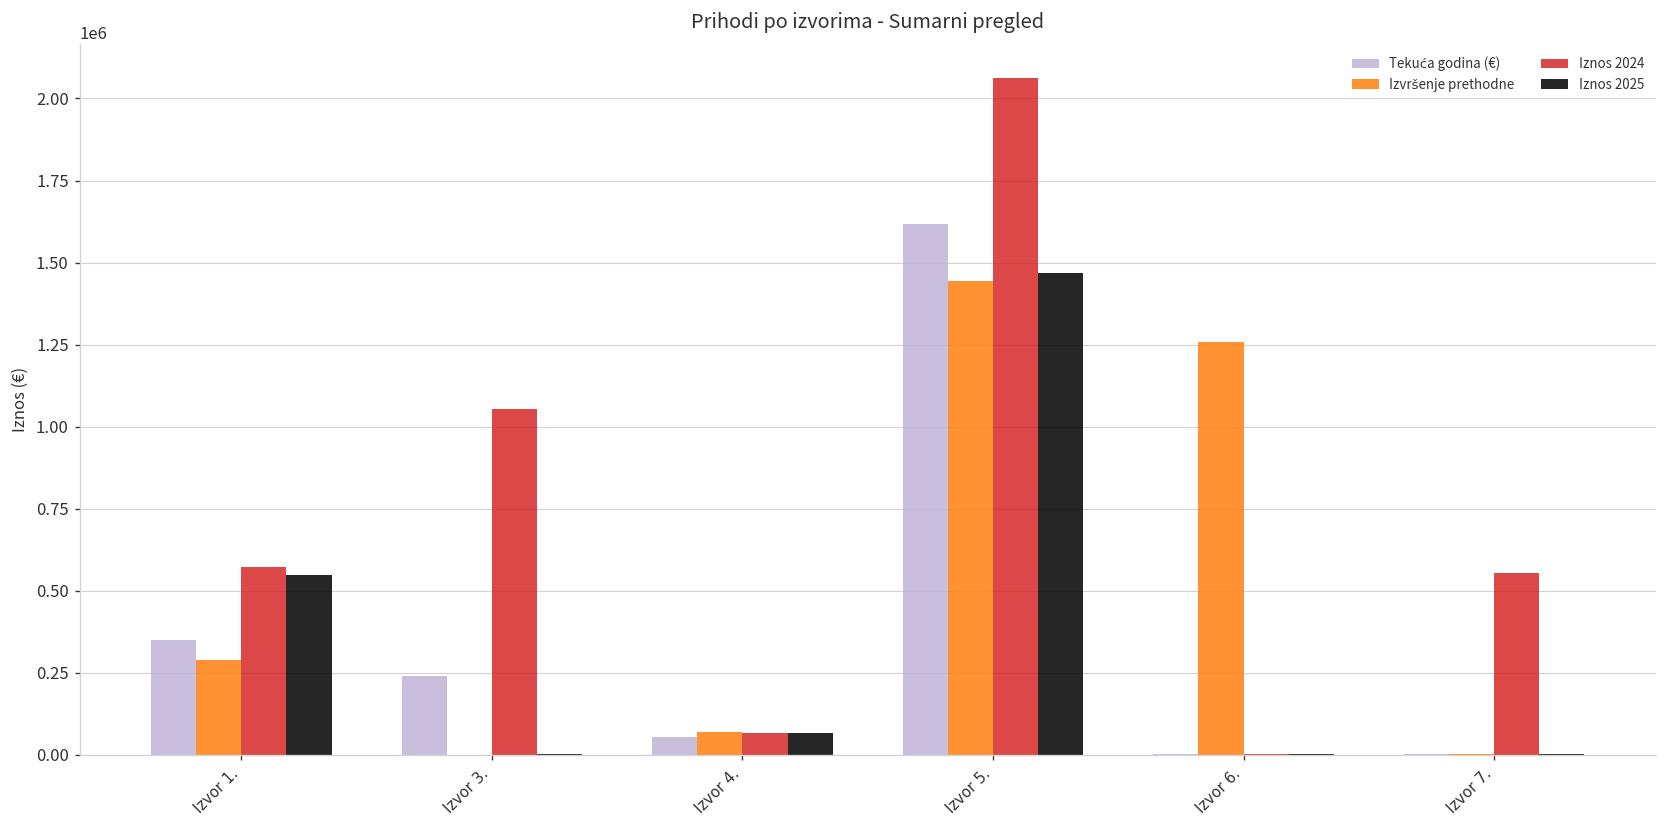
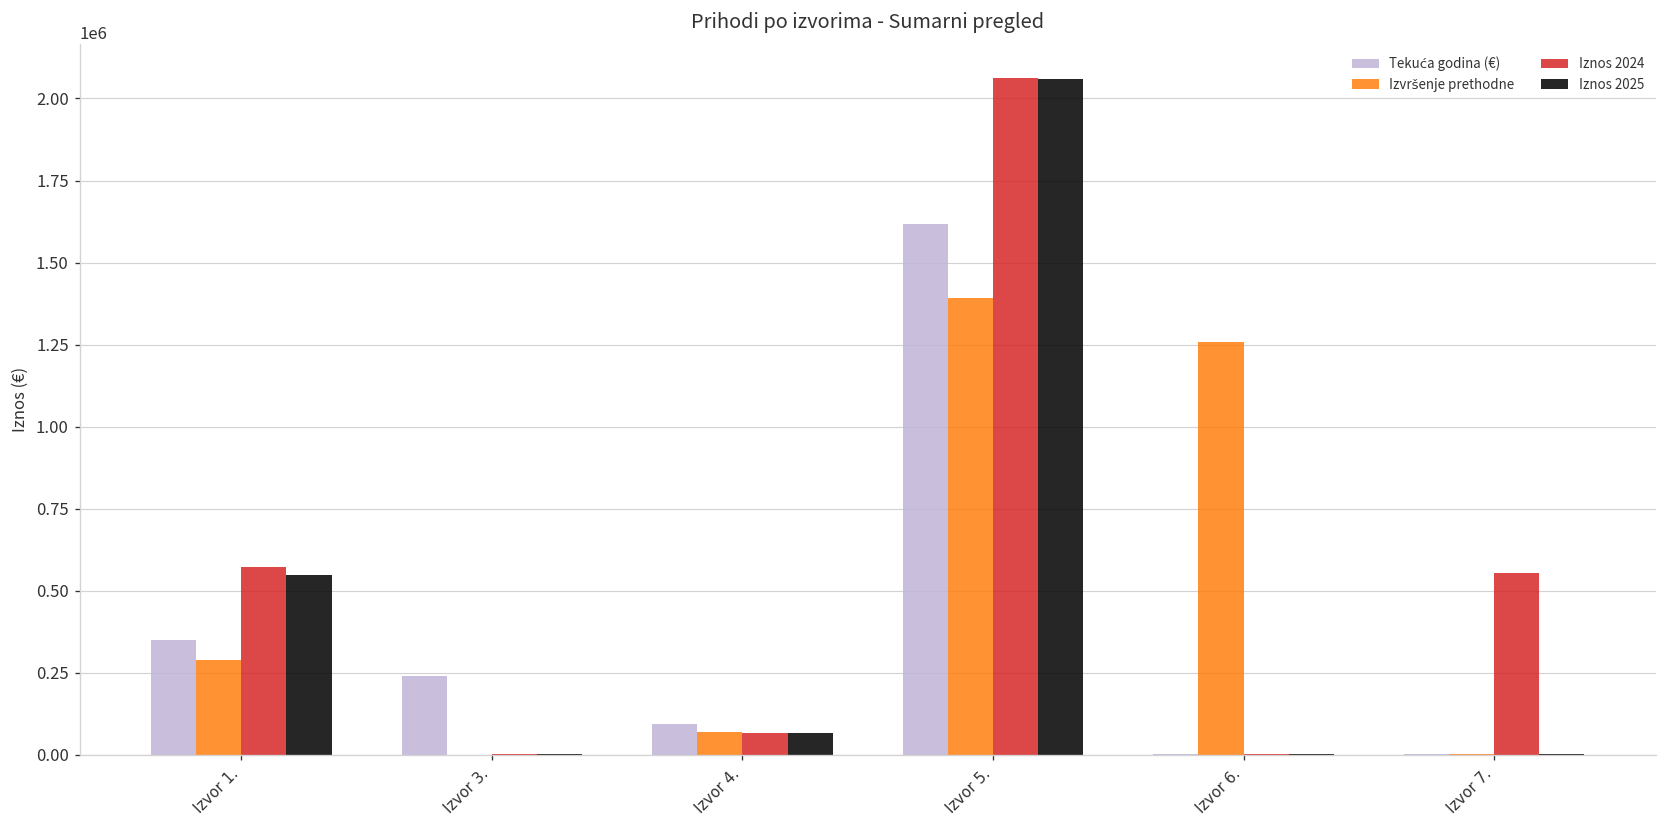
Iznos 2024, Izvor 3.: 1050000 -> 0
Tekuća godina (€), Izvor 4.: 50000 -> 90000
Izvršenje prethodne, Izvor 5.: 1440000 -> 1390000
Iznos 2025, Izvor 5.: 1470000 -> 2060000
